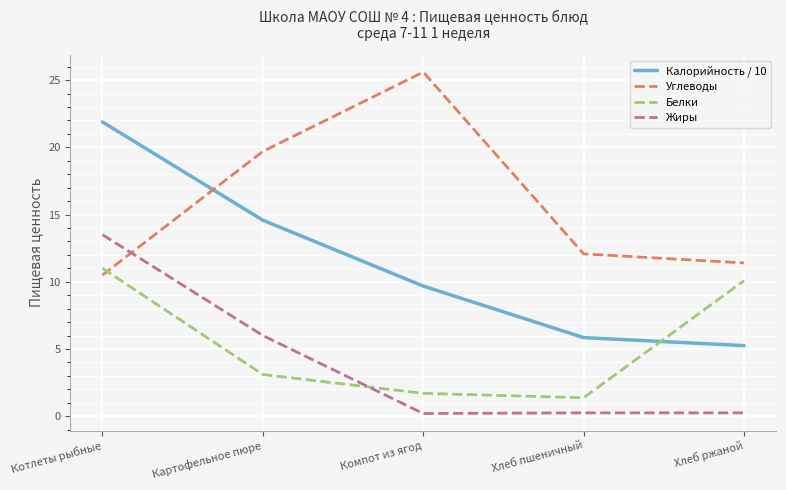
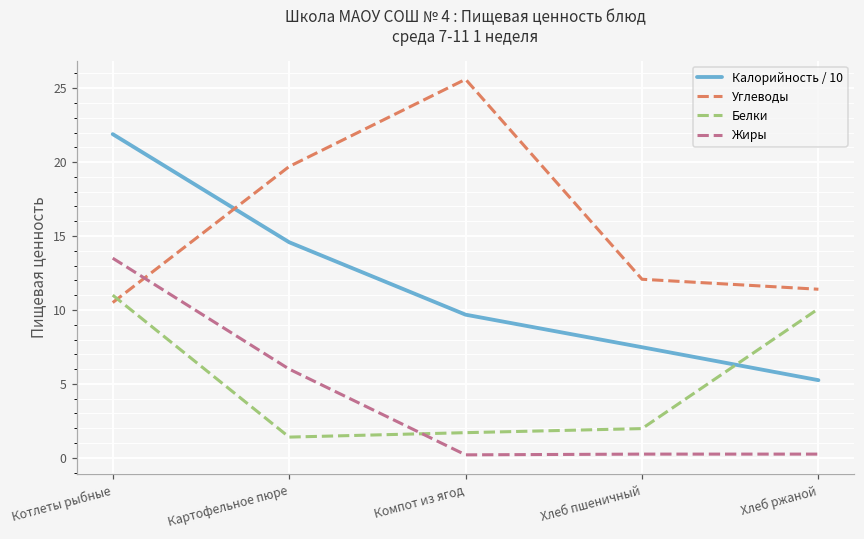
Белки, Картофельное пюре: 3.1 -> 1.4
Калорийность / 10, Хлеб пшеничный: 5.8 -> 7.5
Белки, Хлеб пшеничный: 1.4 -> 2.0
